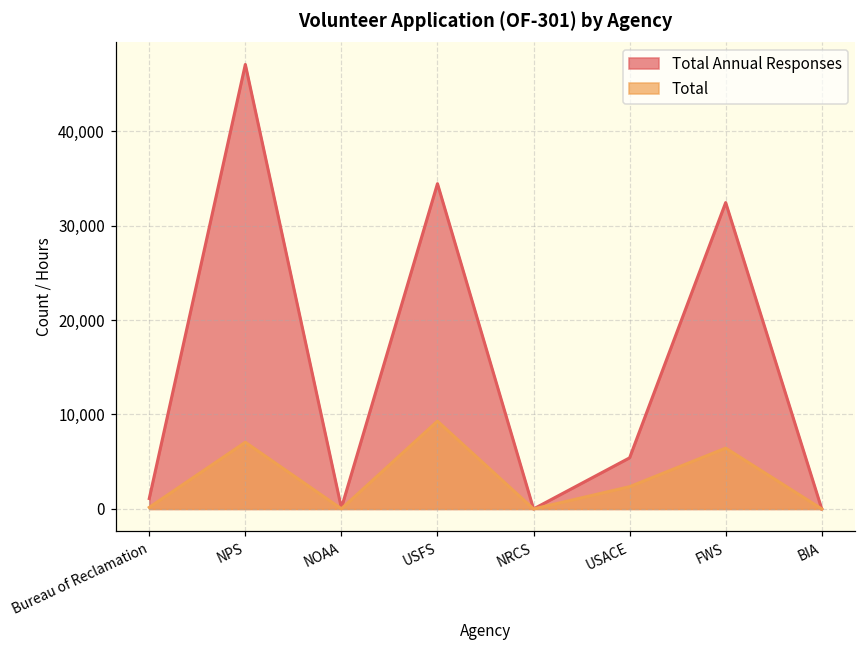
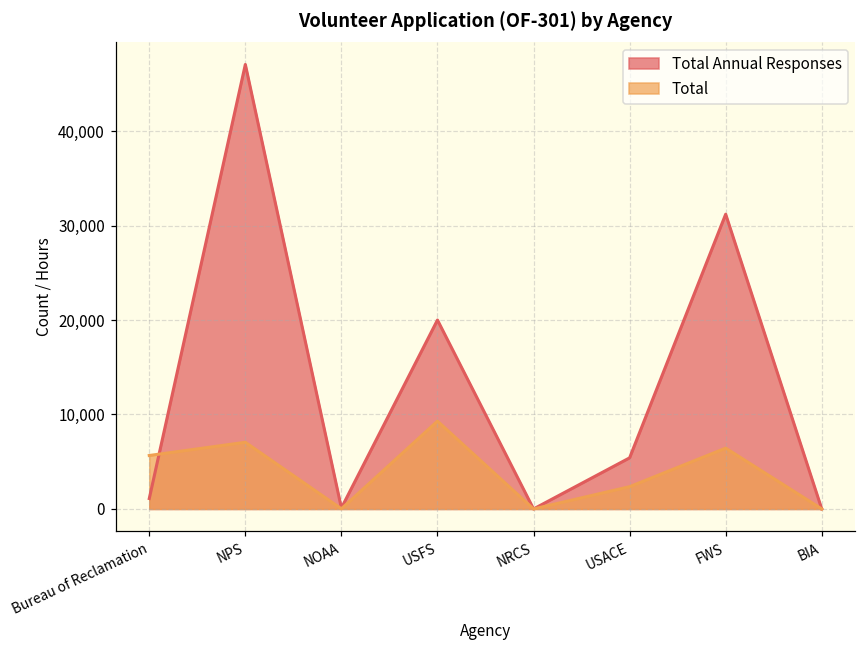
Total, Bureau of Reclamation: 0 -> 6,000
Total Annual Responses, USFS: 34,000 -> 20,000
Total Annual Responses, FWS: 32,000 -> 31,000
